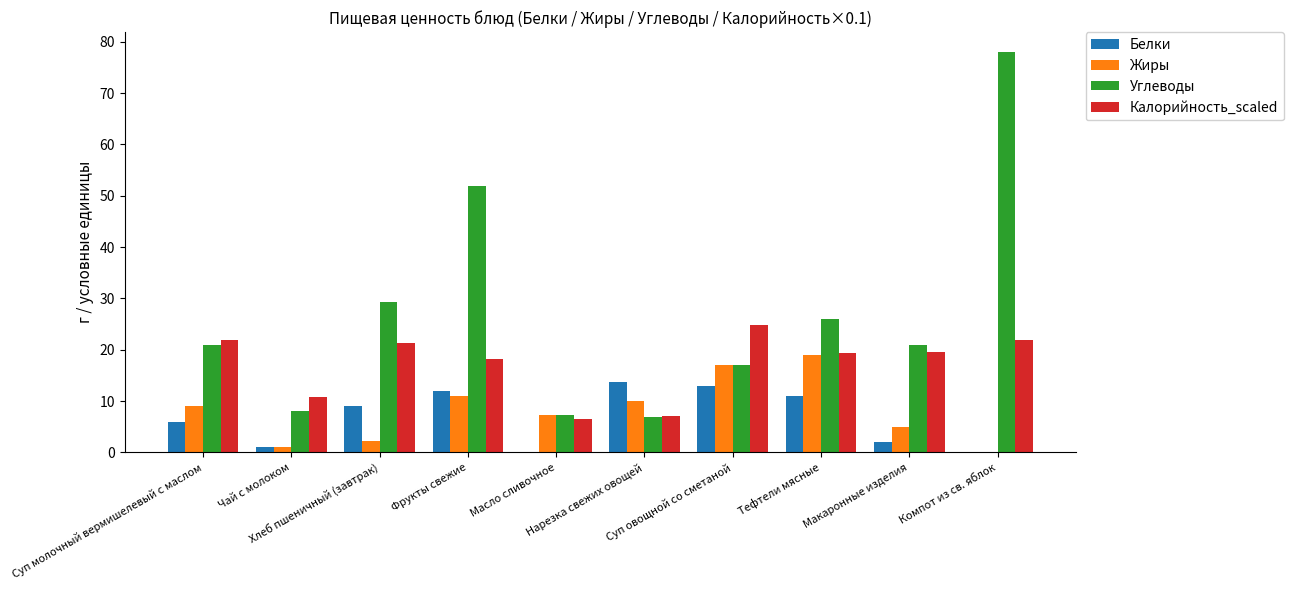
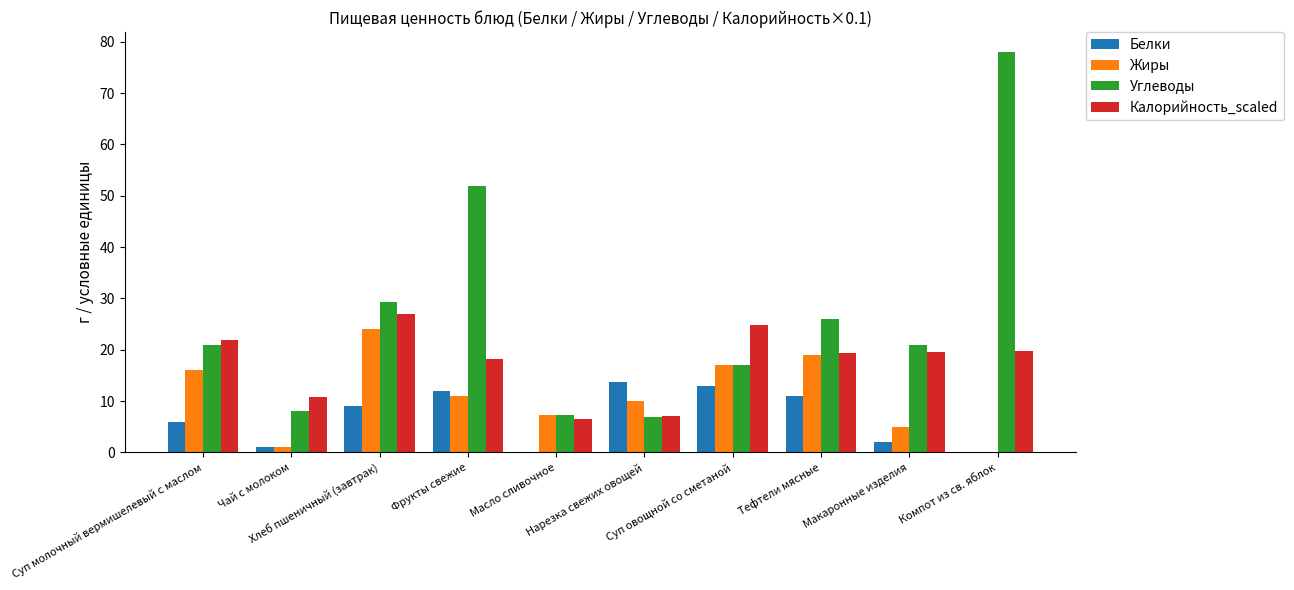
Жиры, Суп молочный вермишелевый с маслом: 9 -> 16
Жиры, Хлеб пшеничный (завтрак): 2 -> 24
Калорийность_scaled, Хлеб пшеничный (завтрак): 21 -> 27
Калорийность_scaled, Компот из св. яблок: 22 -> 20
